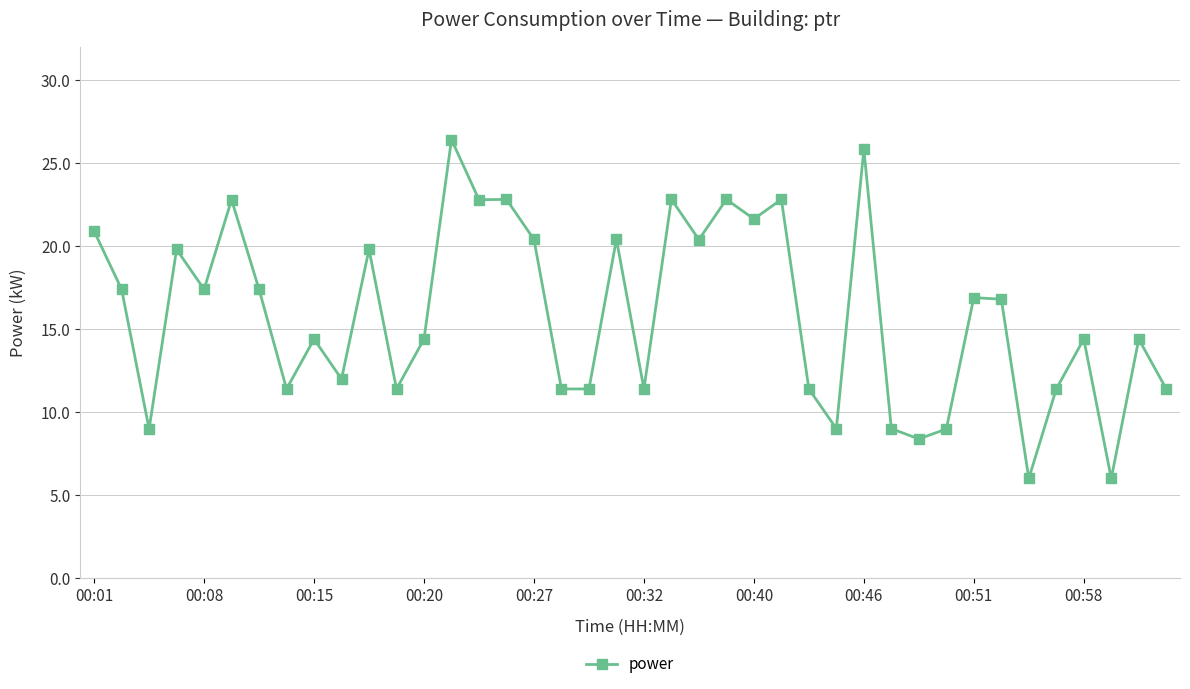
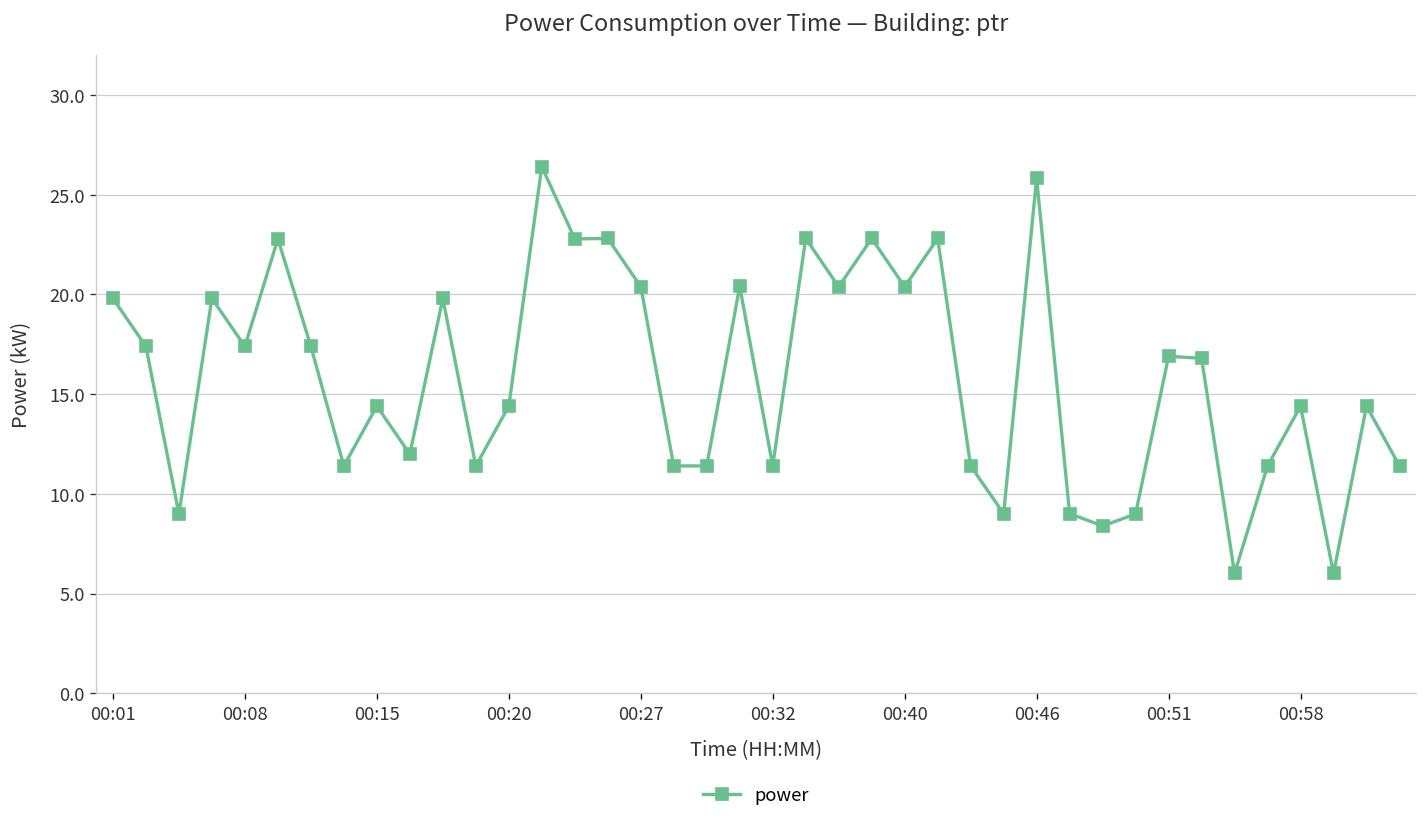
00:01: 20.9 -> 19.8
00:40: 21.6 -> 20.4
